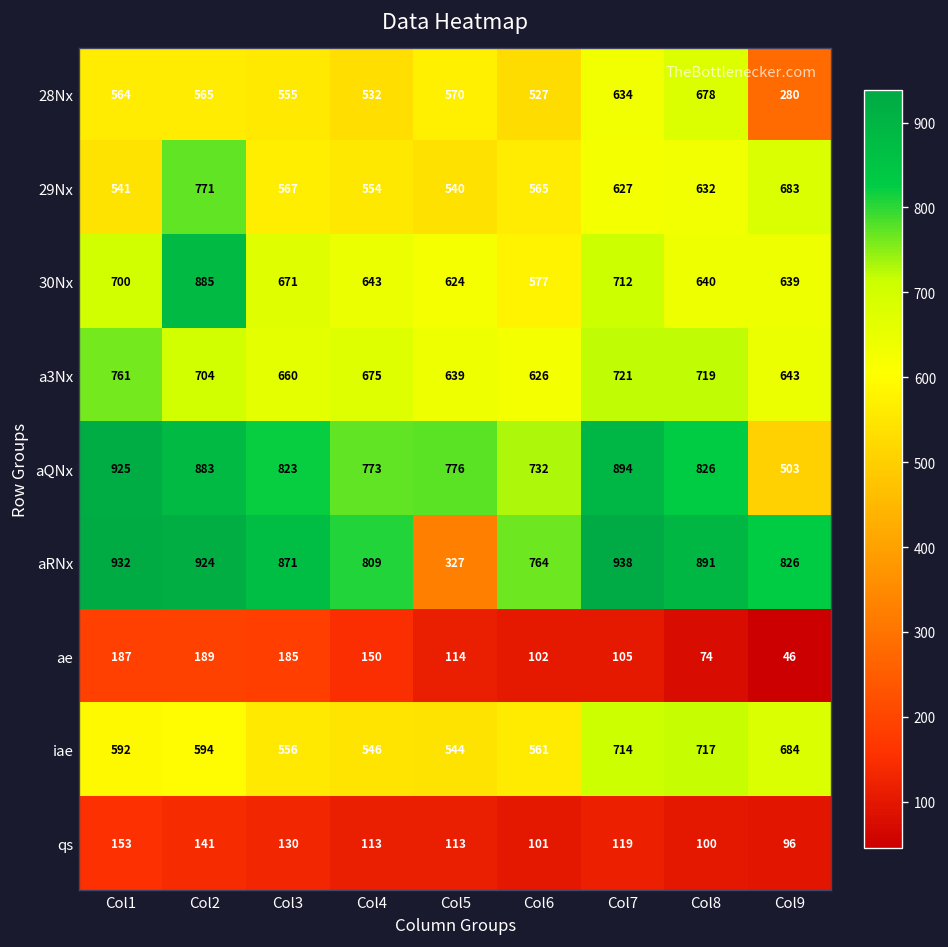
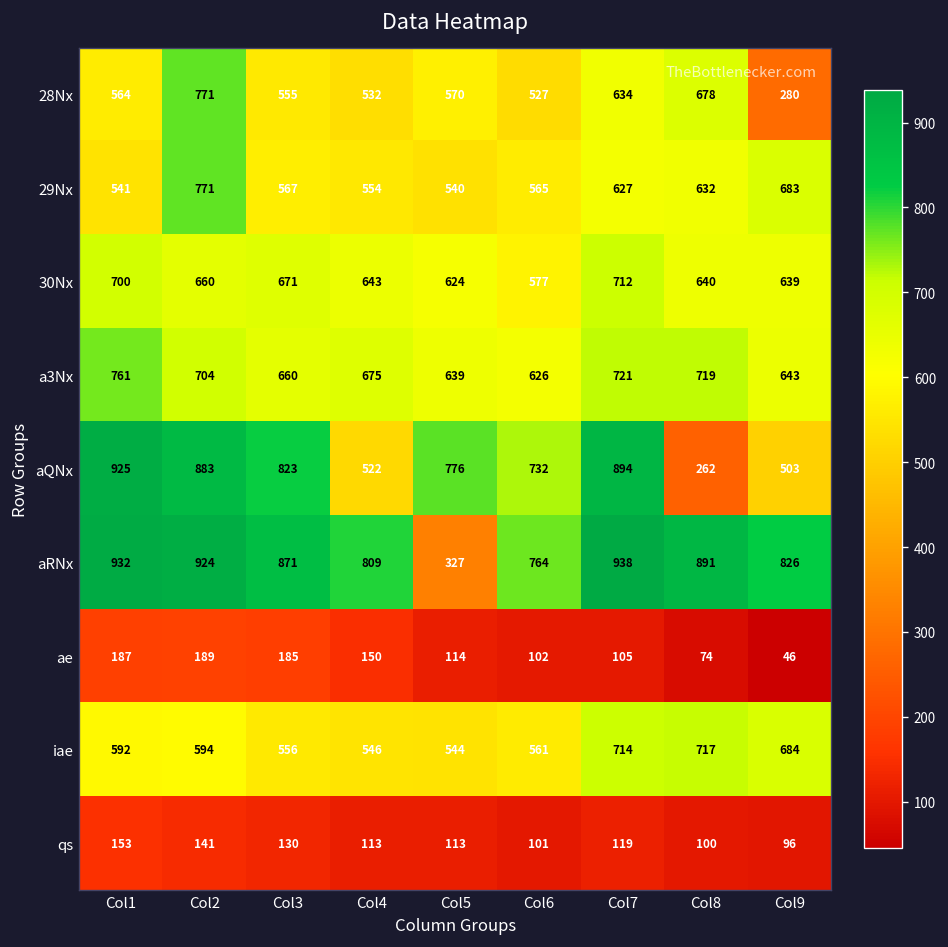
28Nx, Col2: 565 -> 771
30Nx, Col2: 885 -> 660
aQNx, Col4: 773 -> 522
aQNx, Col8: 826 -> 262
